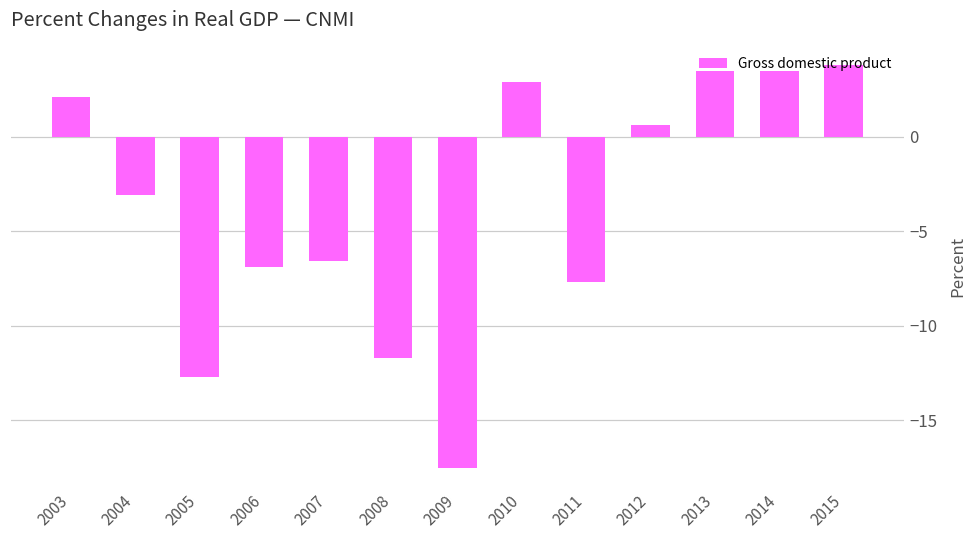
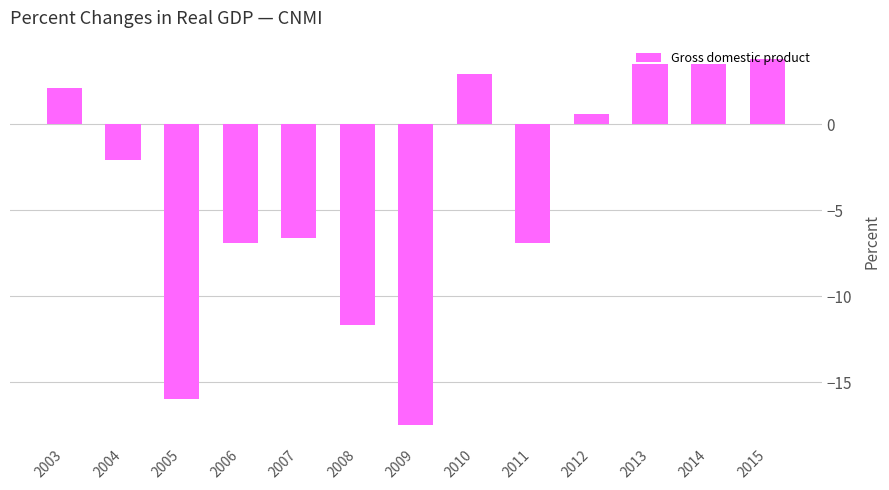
2004: -3.1 -> -2.1
2005: -12.7 -> -16.0
2011: -7.7 -> -6.9
